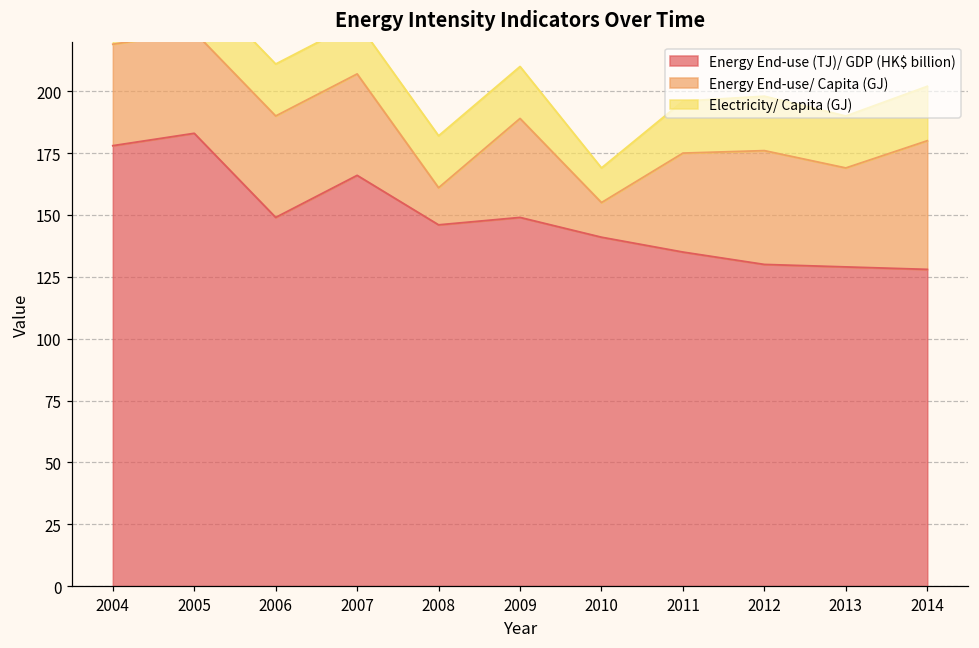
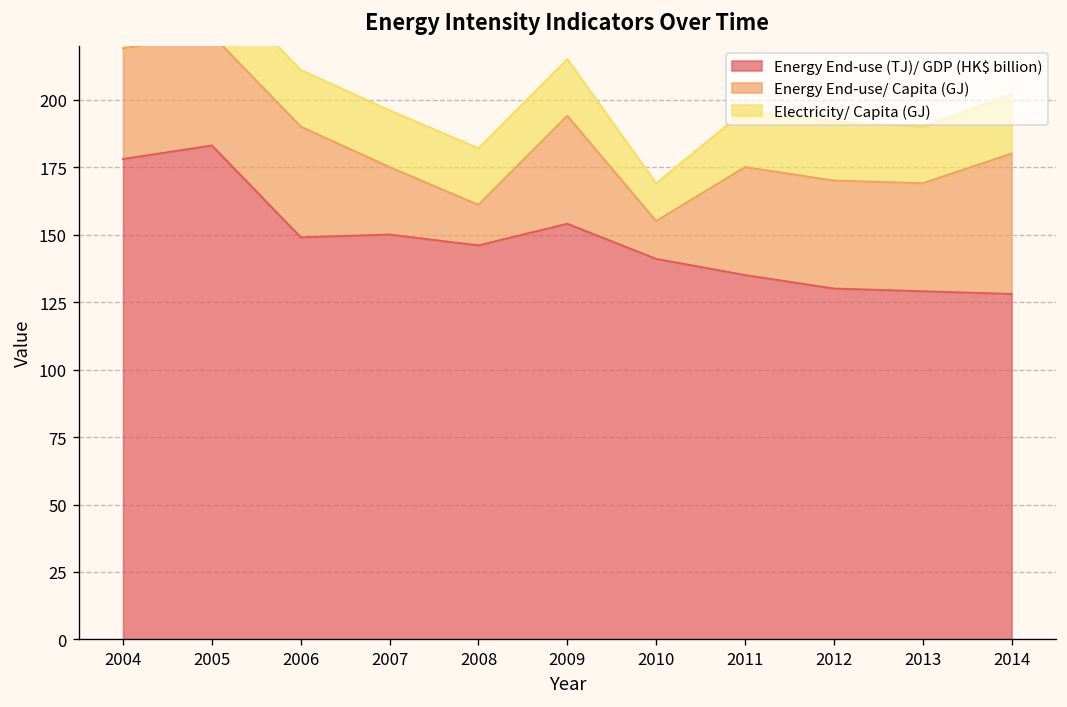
Energy End-use (TJ)/ GDP (HK$ billion), 2007: 166 -> 150
Energy End-use/ Capita (GJ), 2007: 41 -> 25
Energy End-use (TJ)/ GDP (HK$ billion), 2009: 149 -> 154
Energy End-use/ Capita (GJ), 2012: 46 -> 40
